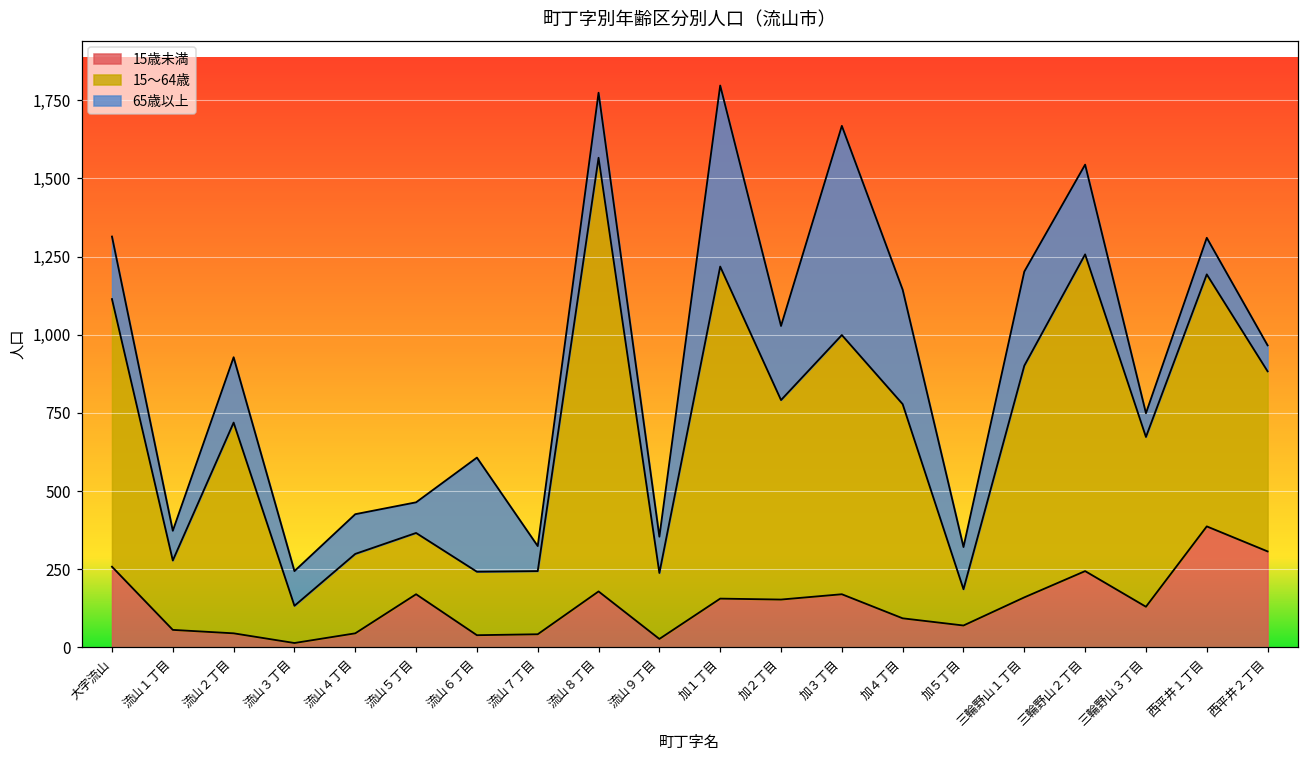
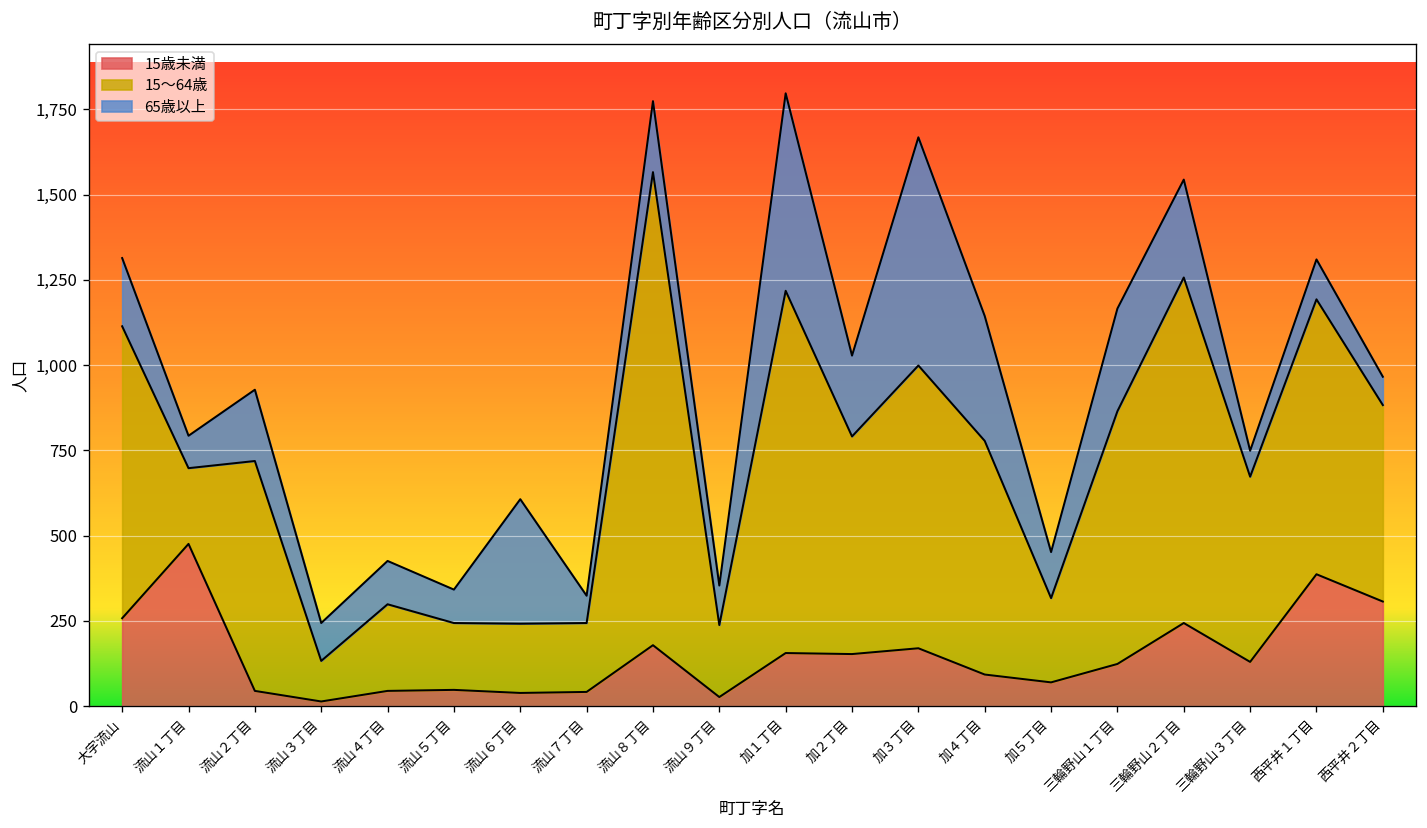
15歳未満, 流山１丁目: 60 -> 480
15歳未満, 流山５丁目: 170 -> 50
15～64歳, 加５丁目: 120 -> 250
15歳未満, 三輪野山１丁目: 160 -> 120
